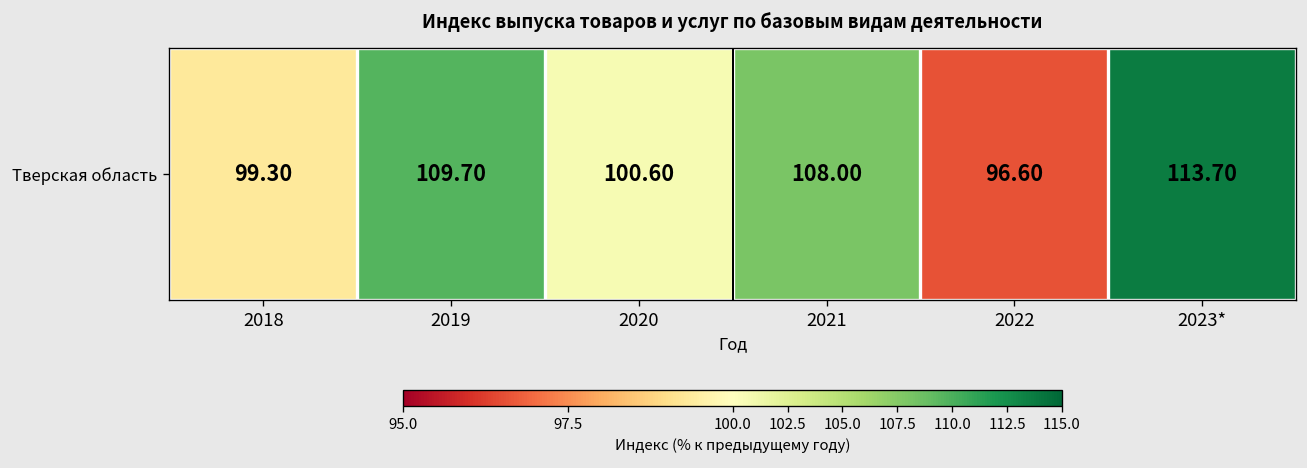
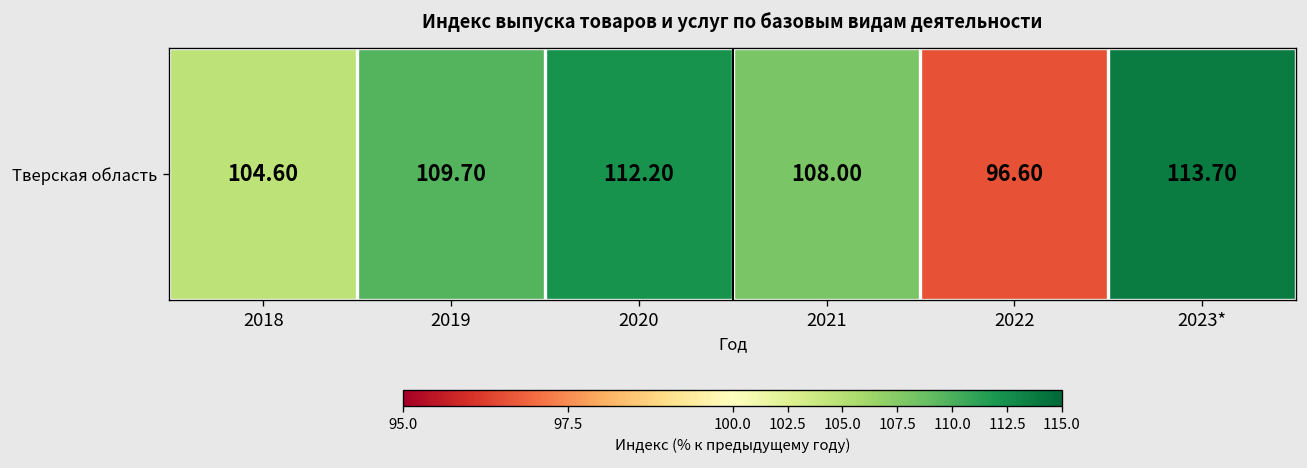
Тверская область, 2018: 99.30 -> 104.60
Тверская область, 2020: 100.60 -> 112.20
